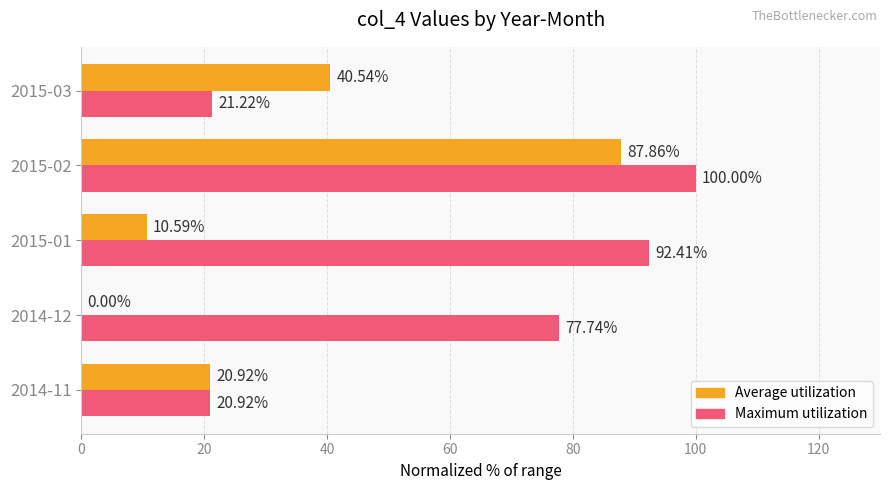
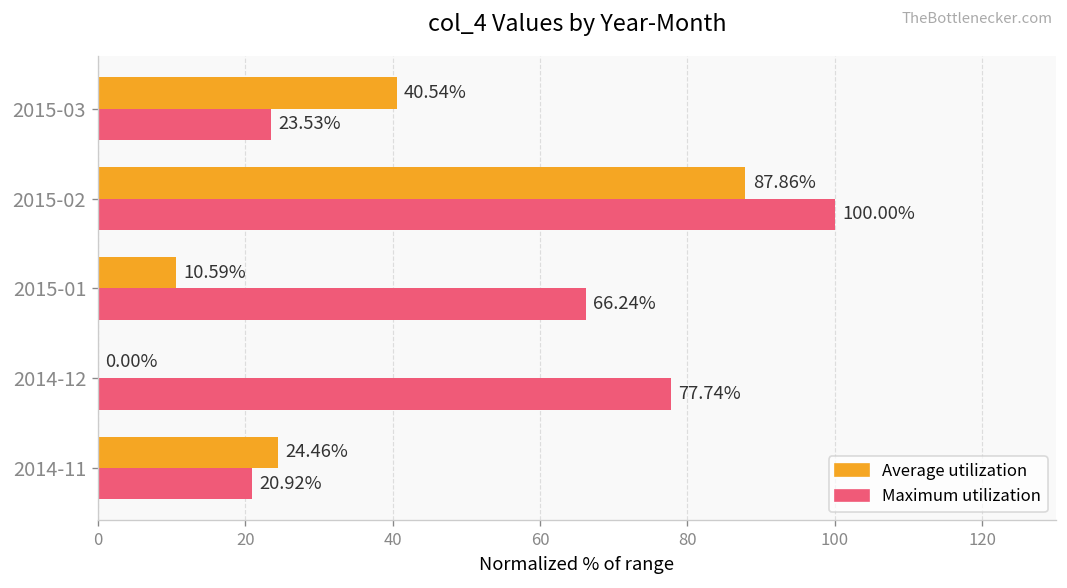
Maximum utilization, 2015-03: 21.22% -> 23.53%
Maximum utilization, 2015-01: 92.41% -> 66.24%
Average utilization, 2014-11: 20.92% -> 24.46%
